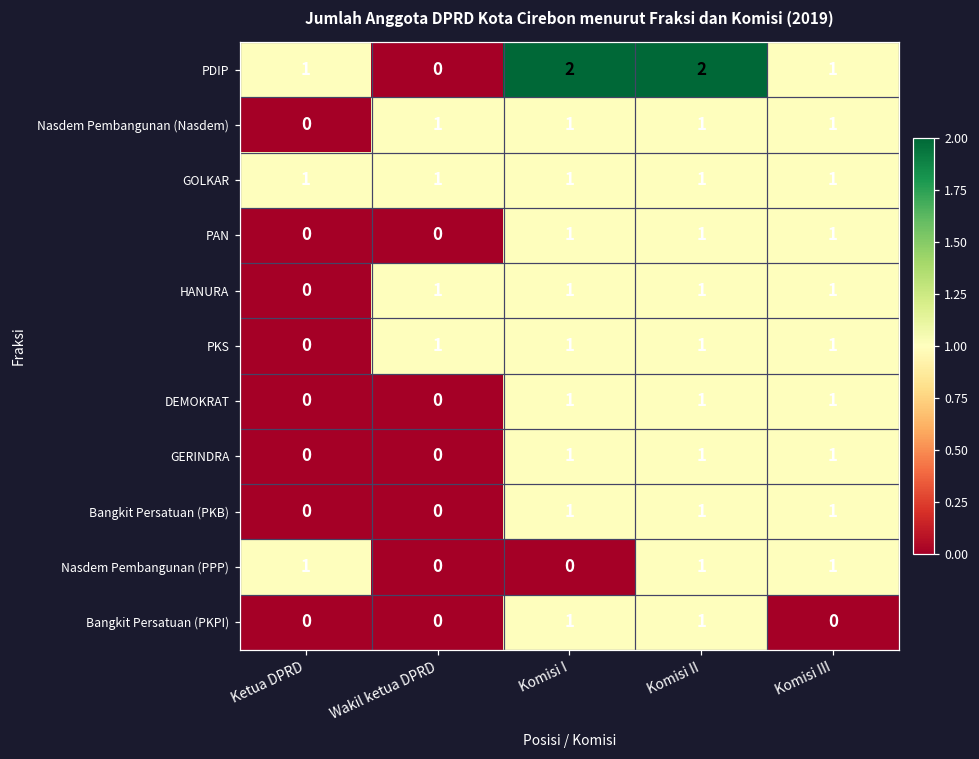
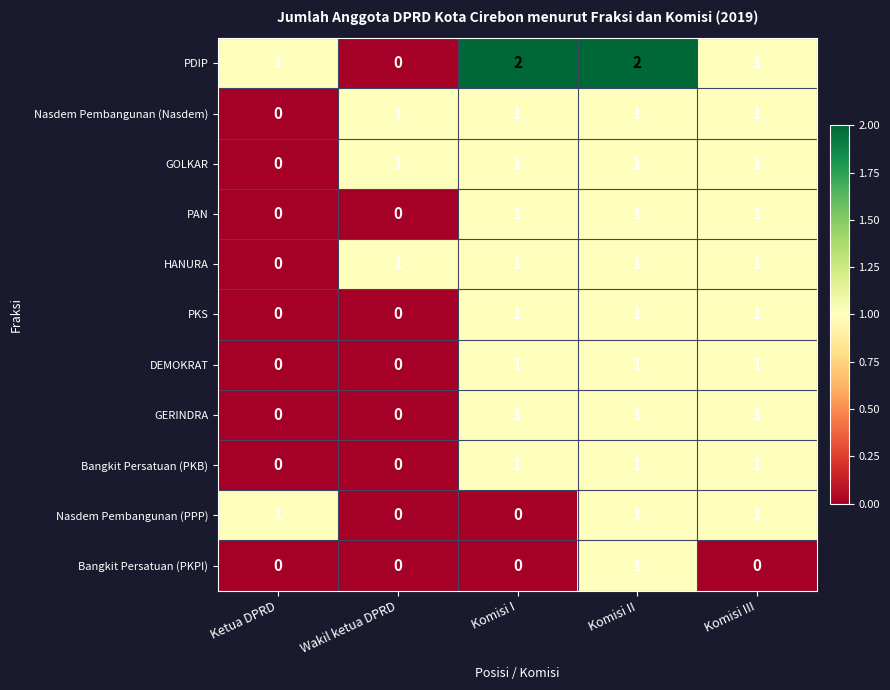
GOLKAR, Ketua DPRD: 1 -> 0
PKS, Wakil ketua DPRD: 1 -> 0
Bangkit Persatuan (PKPI), Komisi I: 1 -> 0
